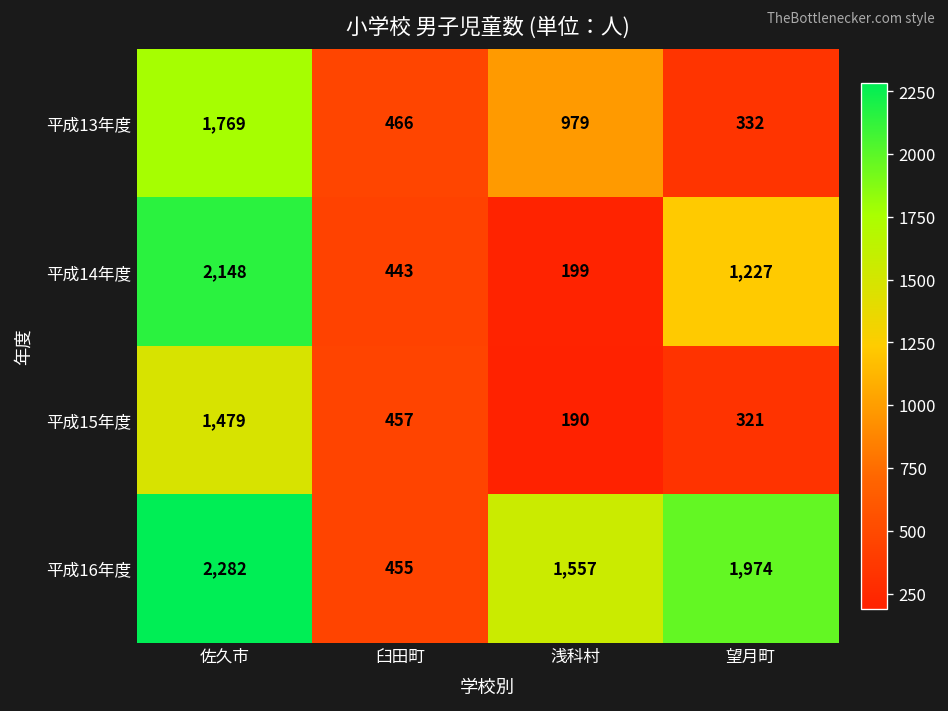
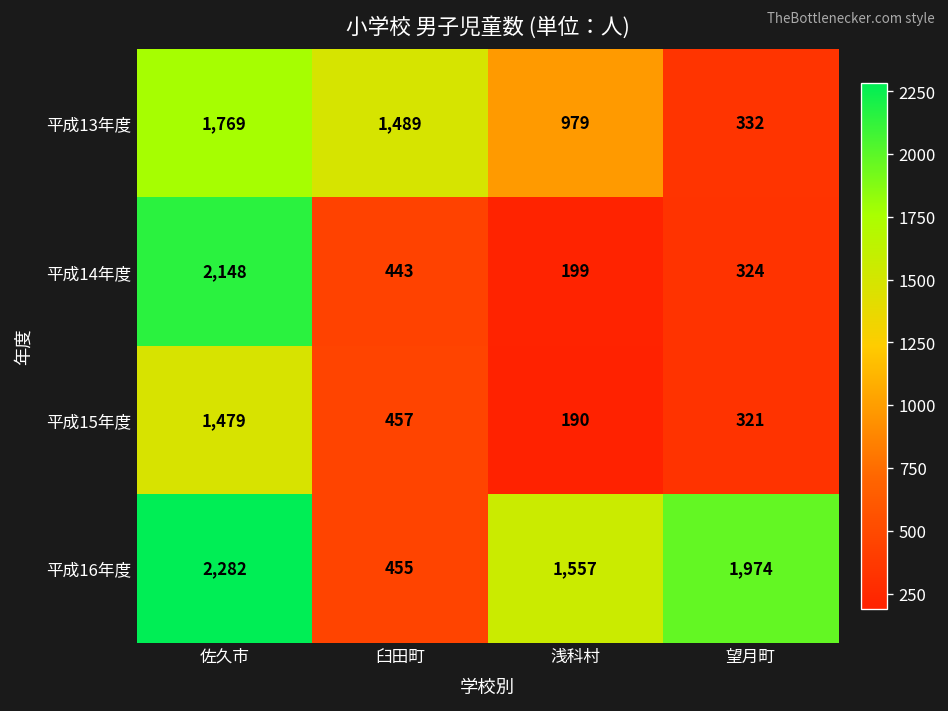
平成13年度, 臼田町: 466 -> 1,489
平成14年度, 望月町: 1,227 -> 324
